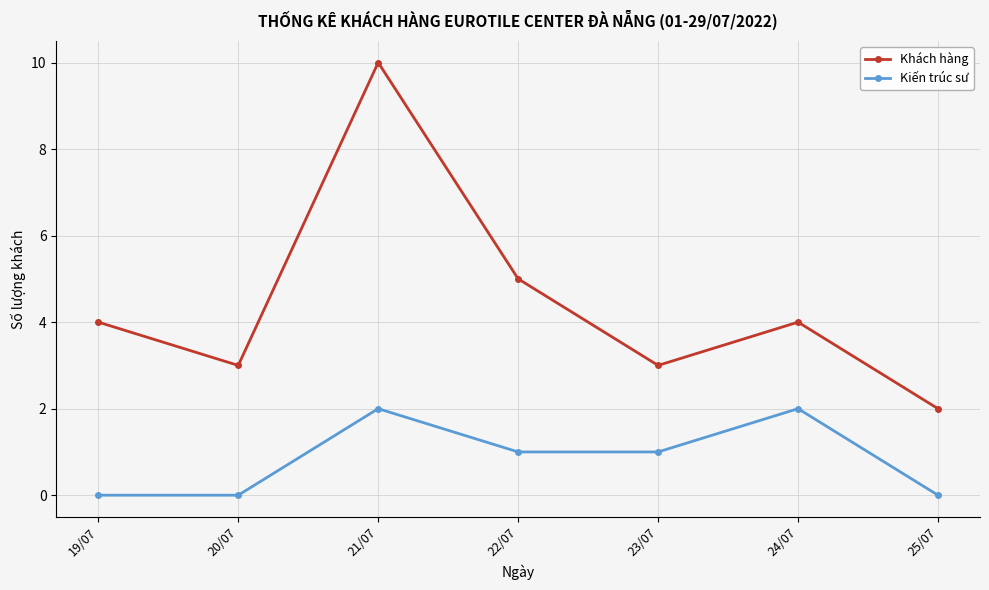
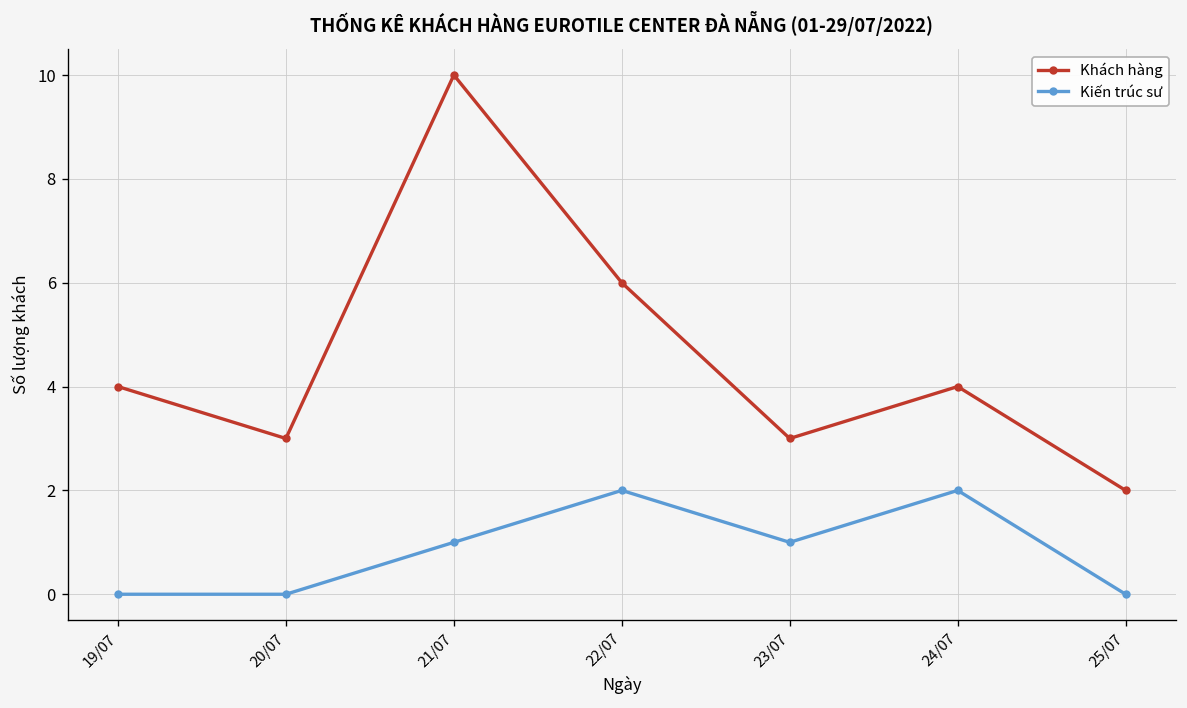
Kiến trúc sư, 21/07: 2 -> 1
Khách hàng, 22/07: 5 -> 6
Kiến trúc sư, 22/07: 1 -> 2
